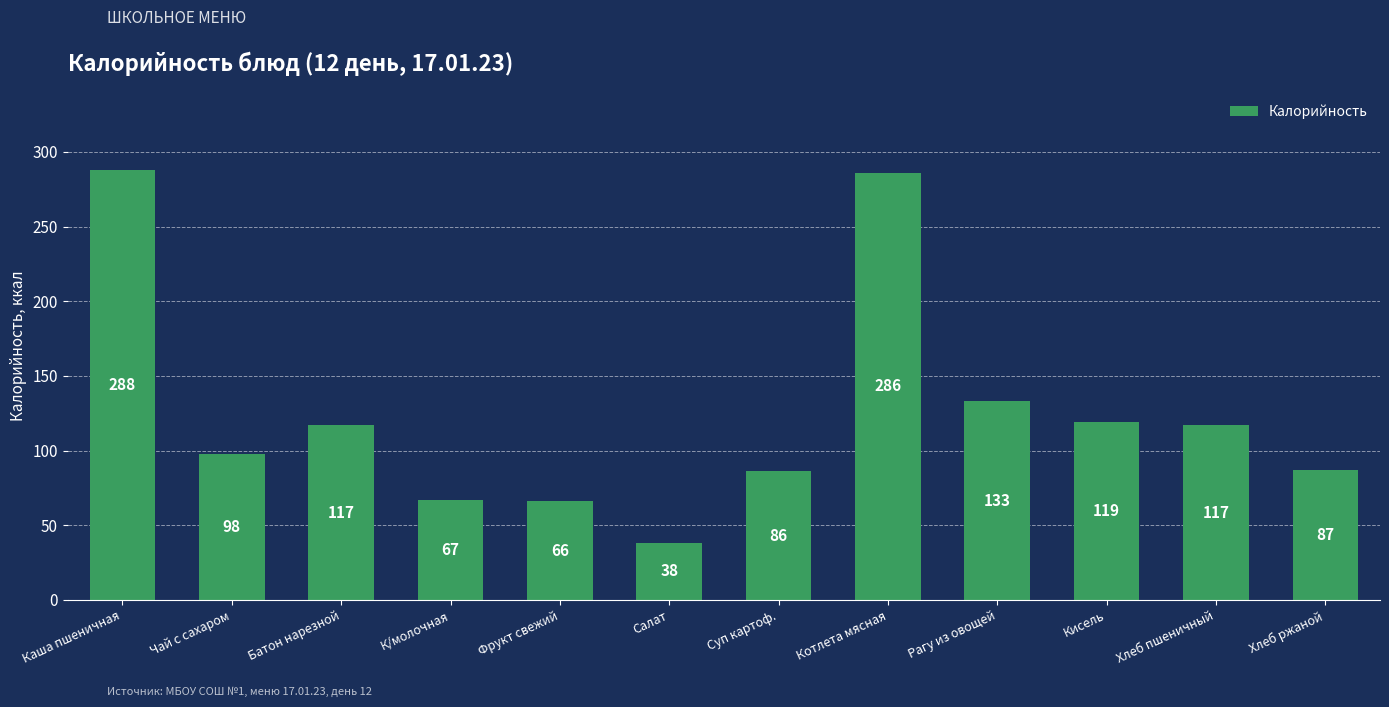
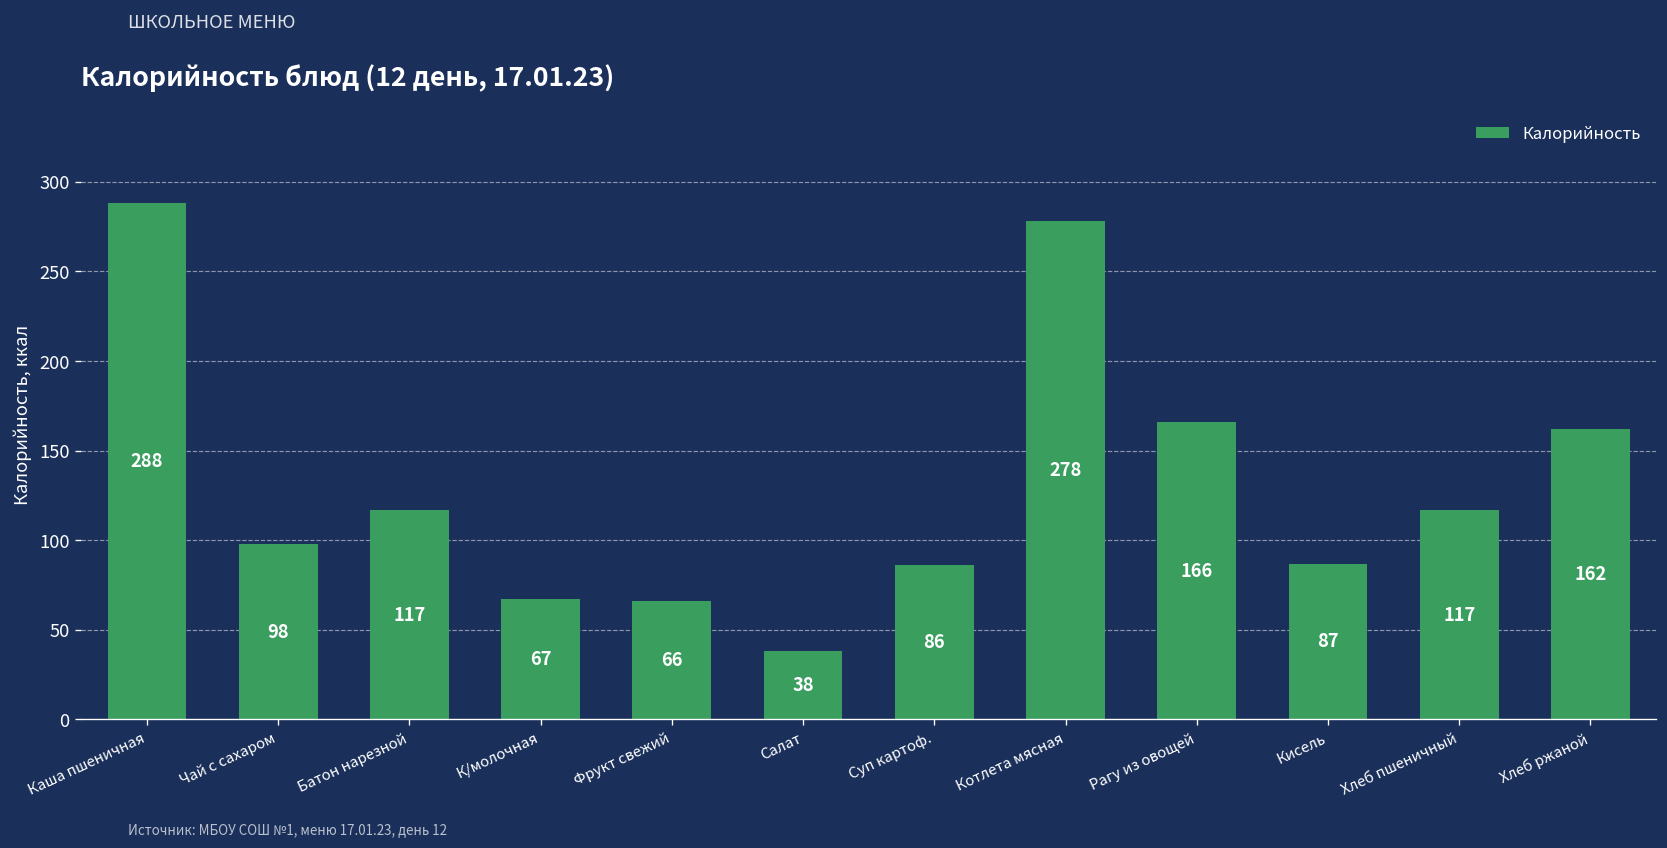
Котлета мясная: 286 -> 278
Рагу из овощей: 133 -> 166
Кисель: 119 -> 87
Хлеб ржаной: 87 -> 162
